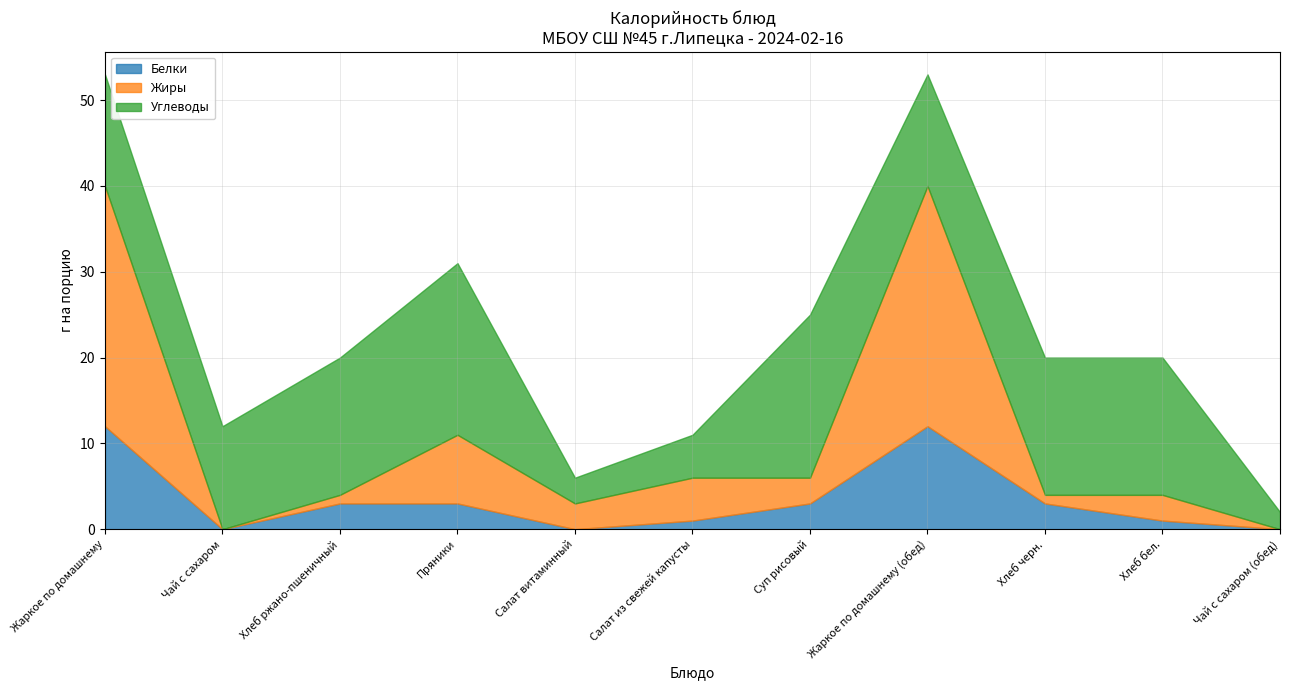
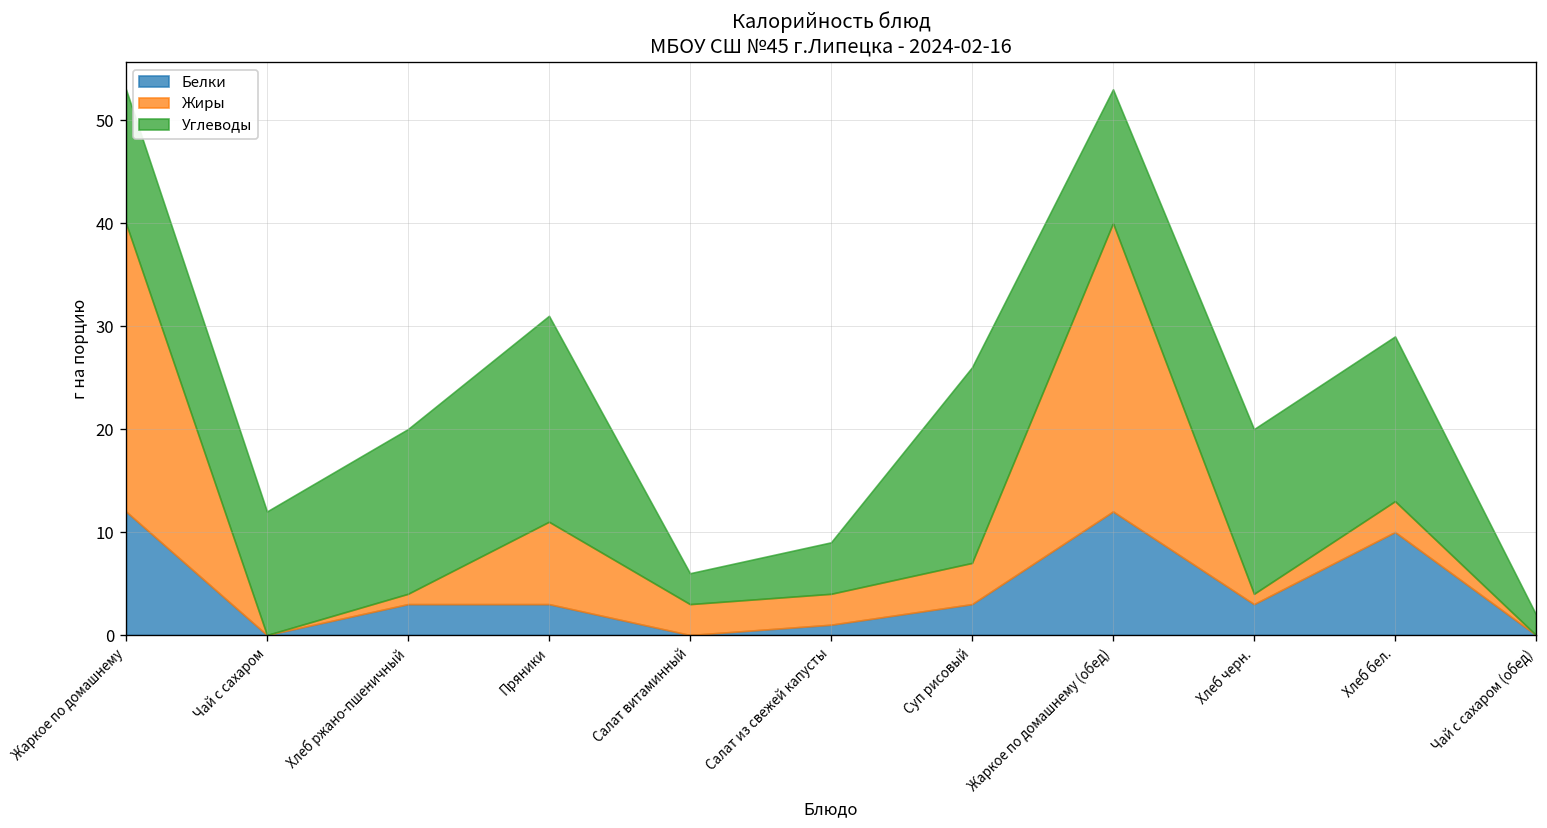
Жиры, Салат из свежей капусты: 5 -> 3
Жиры, Суп рисовый: 3 -> 4
Белки, Хлеб бел.: 1 -> 10
